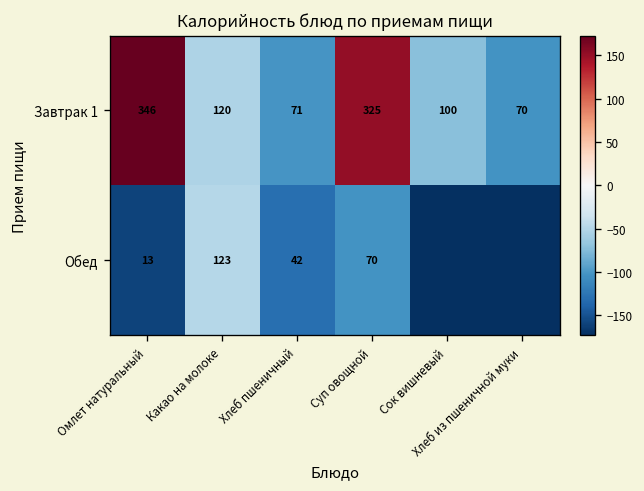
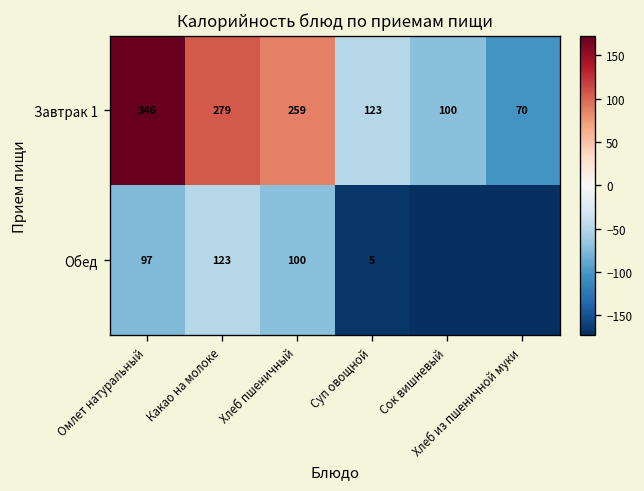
Завтрак 1, Какао на молоке: 120 -> 279
Завтрак 1, Хлеб пшеничный: 71 -> 259
Завтрак 1, Суп овощной: 325 -> 123
Обед, Омлет натуральный: 13 -> 97
Обед, Хлеб пшеничный: 42 -> 100
Обед, Суп овощной: 70 -> 5
